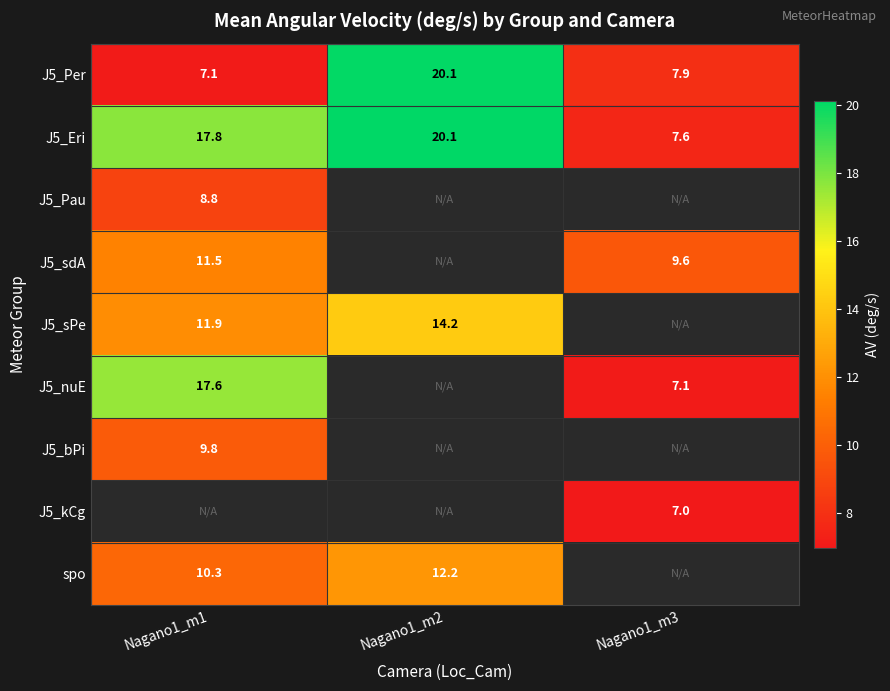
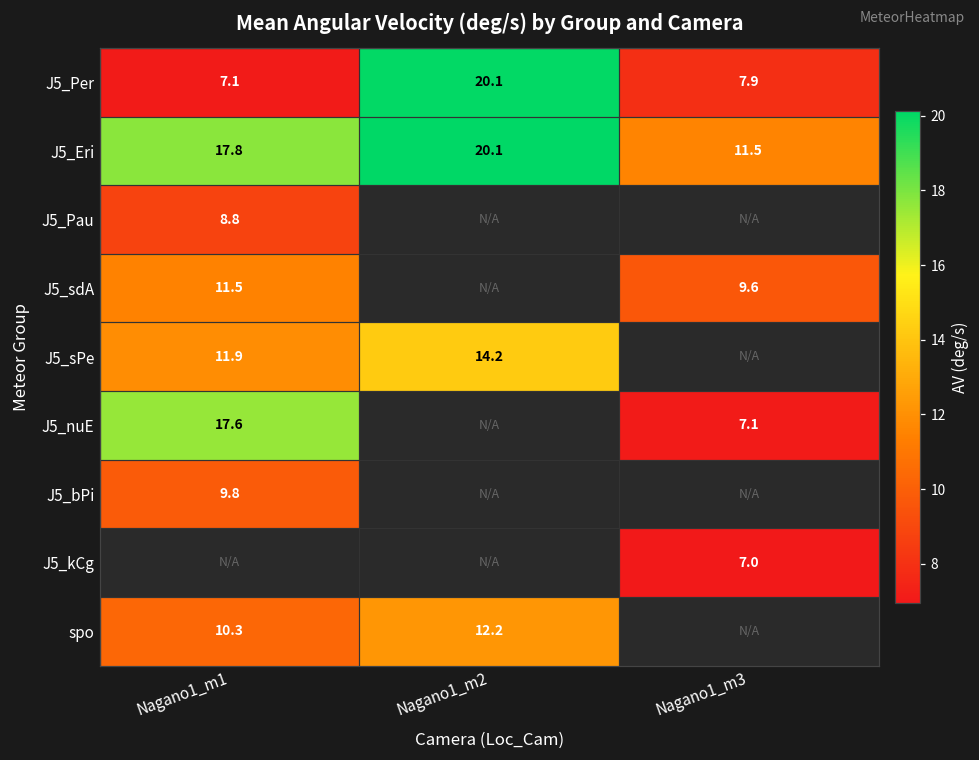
J5_Eri, Nagano1_m3: 7.6 -> 11.5
